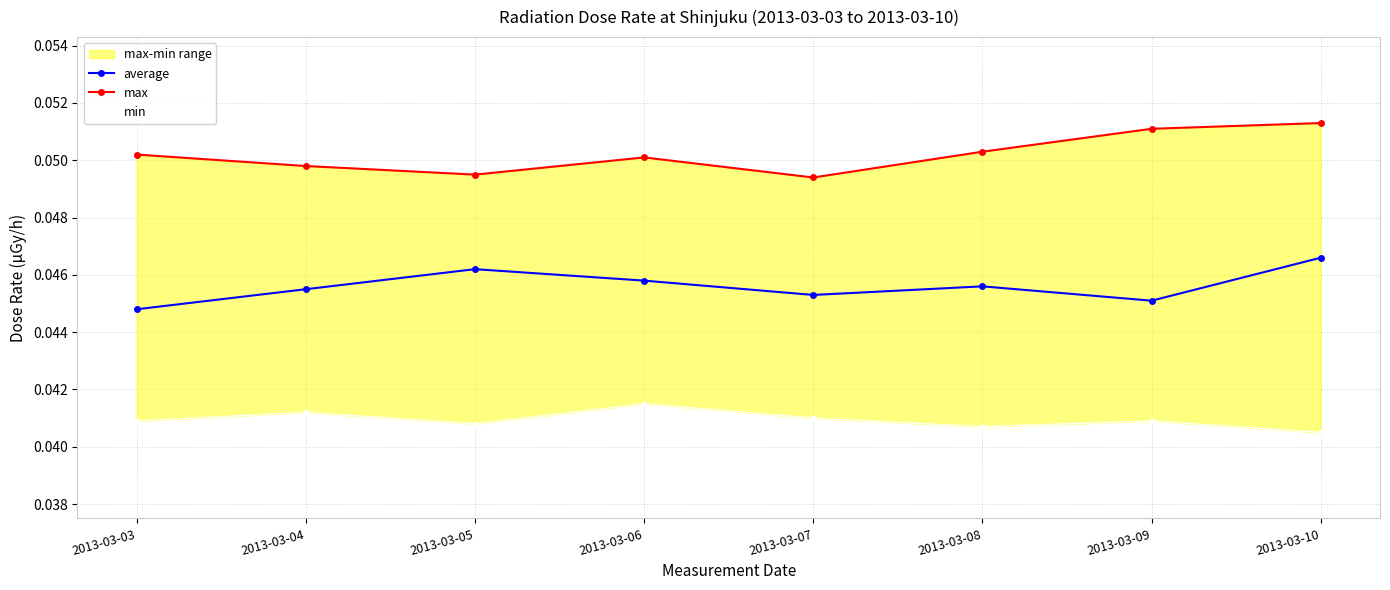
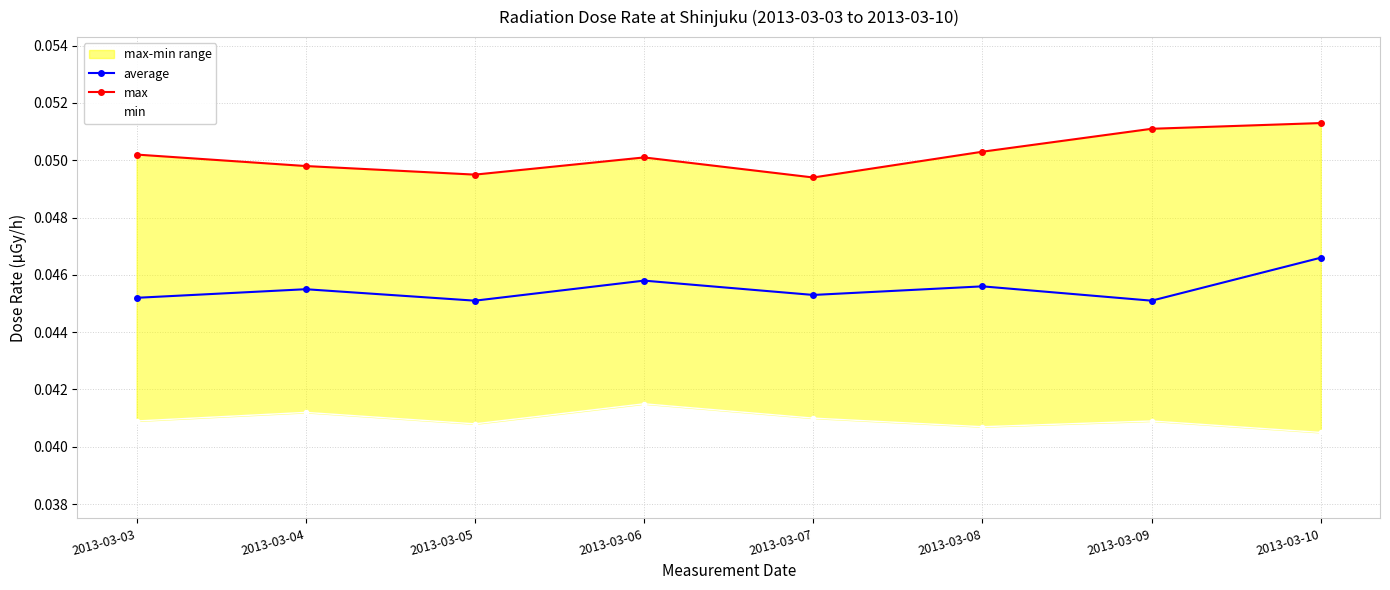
average, 2013-03-03: 0.0448 -> 0.0452
average, 2013-03-05: 0.0462 -> 0.0451
